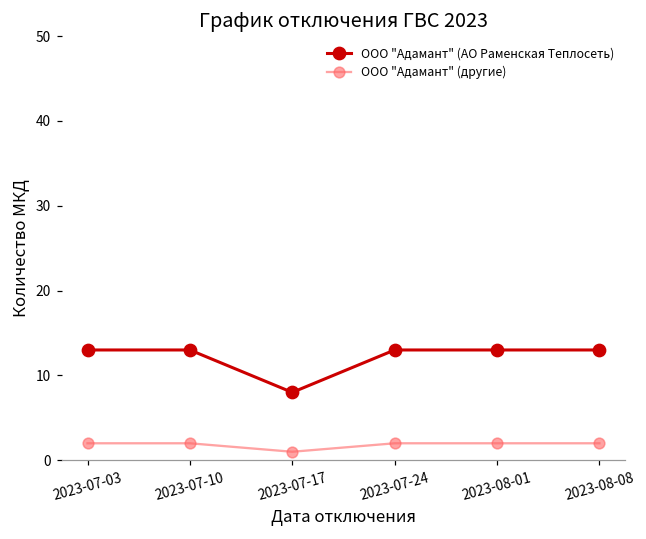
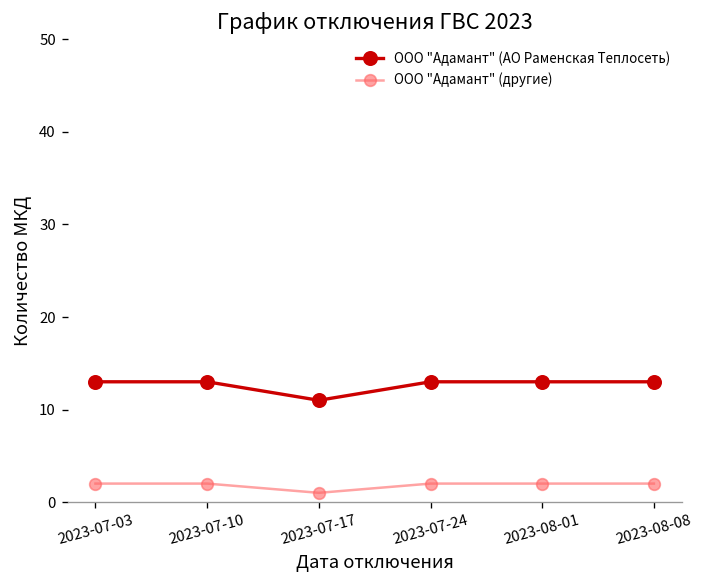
ООО "Адамант" (АО Раменская Теплосеть), 2023-07-17: 8 -> 11
